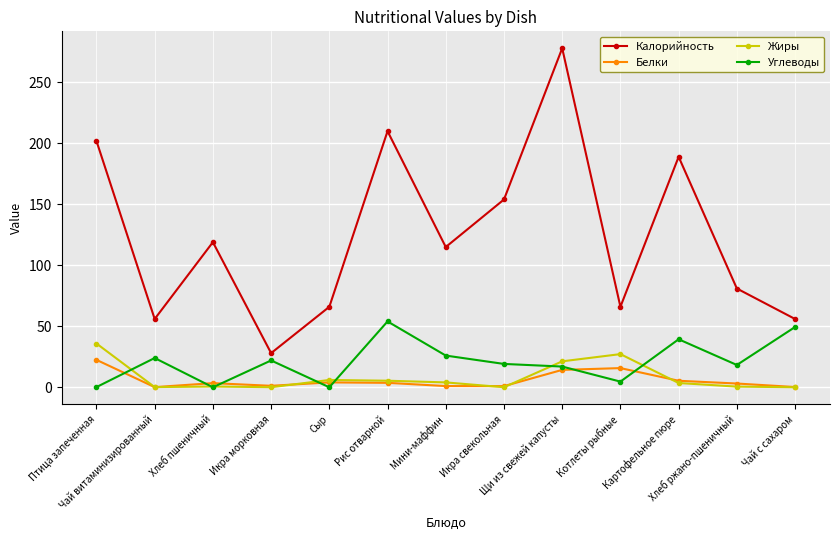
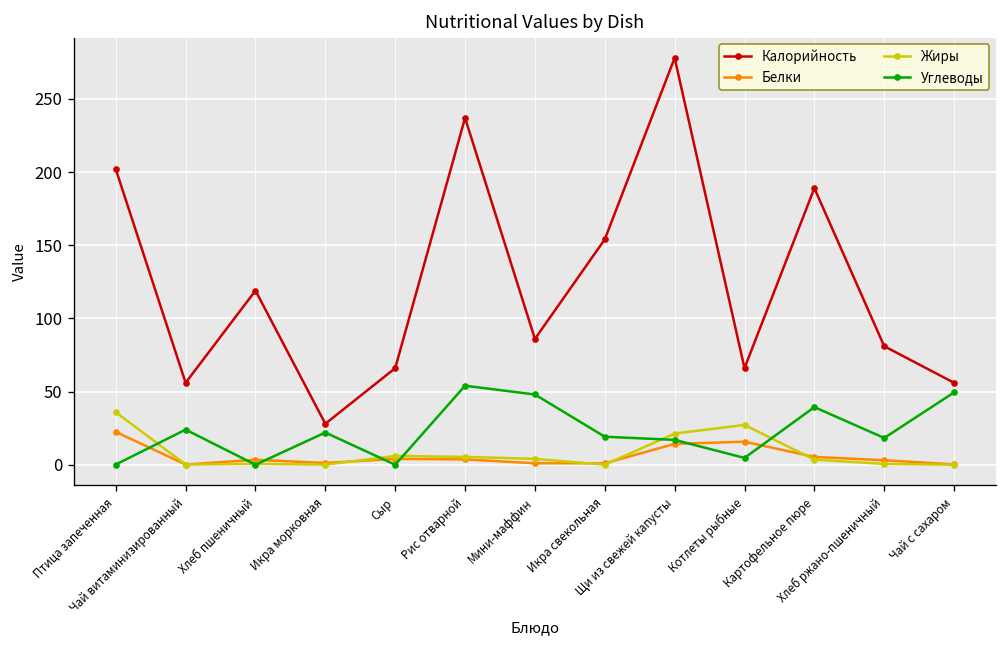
Калорийность, Рис отварной: 210 -> 237
Калорийность, Мини-маффин: 115 -> 86
Углеводы, Мини-маффин: 26 -> 48
